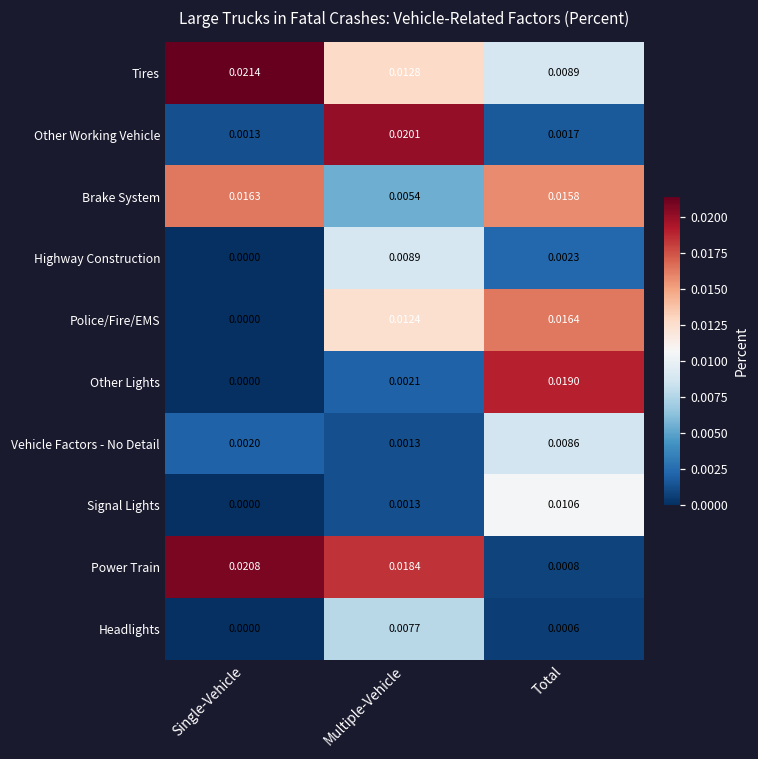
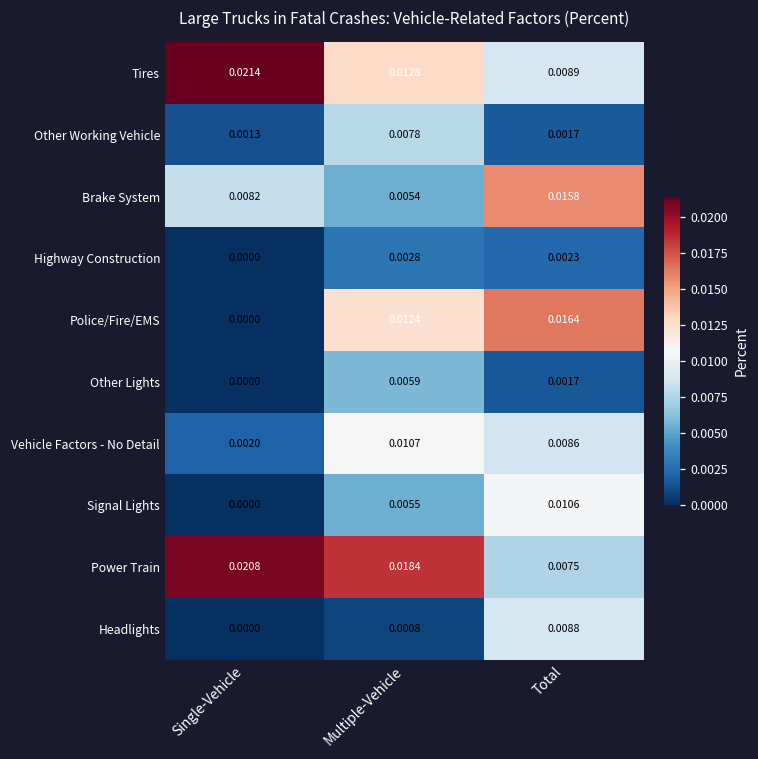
Other Working Vehicle, Multiple-Vehicle: 0.0201 -> 0.0078
Brake System, Single-Vehicle: 0.0163 -> 0.0082
Highway Construction, Multiple-Vehicle: 0.0089 -> 0.0028
Other Lights, Multiple-Vehicle: 0.0021 -> 0.0059
Other Lights, Total: 0.0190 -> 0.0017
Vehicle Factors - No Detail, Multiple-Vehicle: 0.0013 -> 0.0107
Signal Lights, Multiple-Vehicle: 0.0013 -> 0.0055
Power Train, Total: 0.0008 -> 0.0075
Headlights, Multiple-Vehicle: 0.0077 -> 0.0008
Headlights, Total: 0.0006 -> 0.0088
